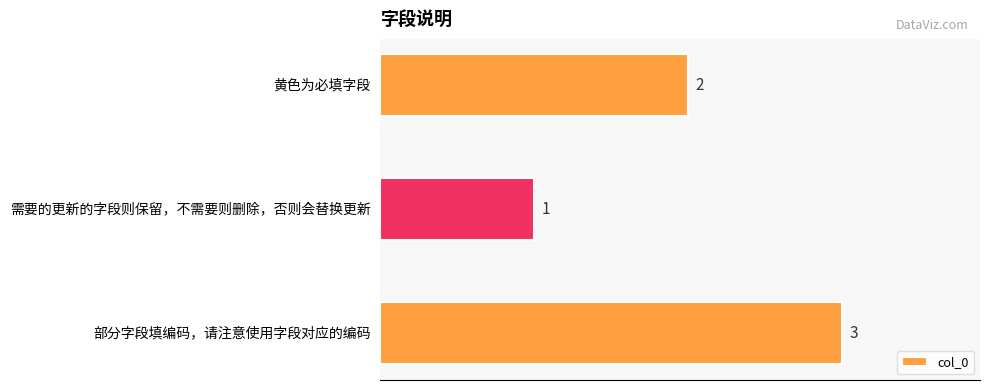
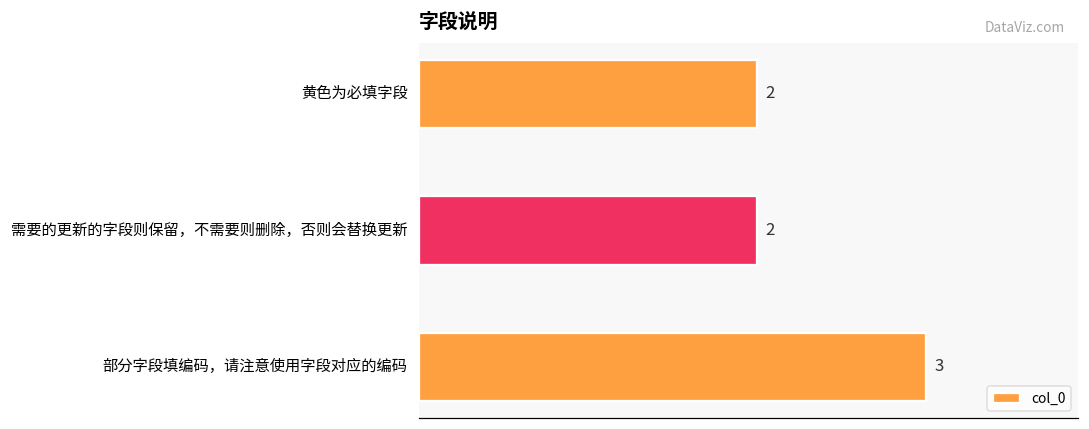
需要的更新的字段则保留，不需要则删除，否则会替换更新: 1 -> 2
